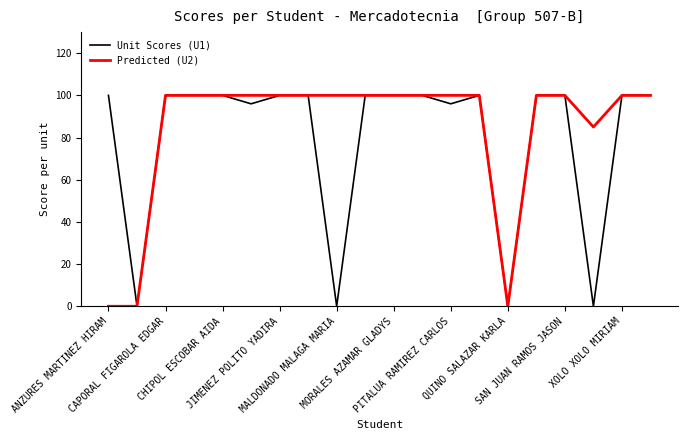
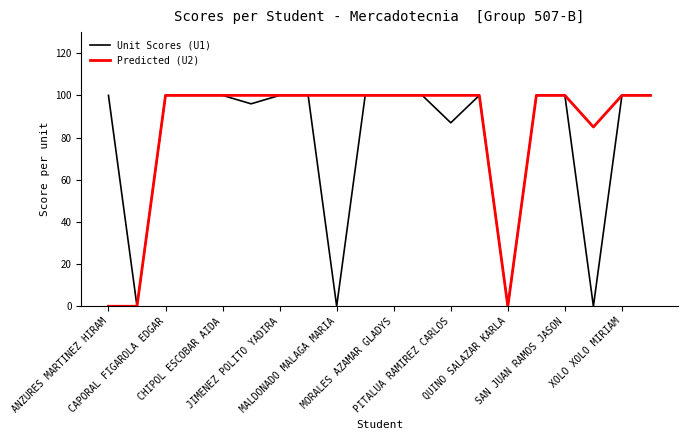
Unit Scores (U1), PITALUA RAMIREZ CARLOS: 96 -> 87
